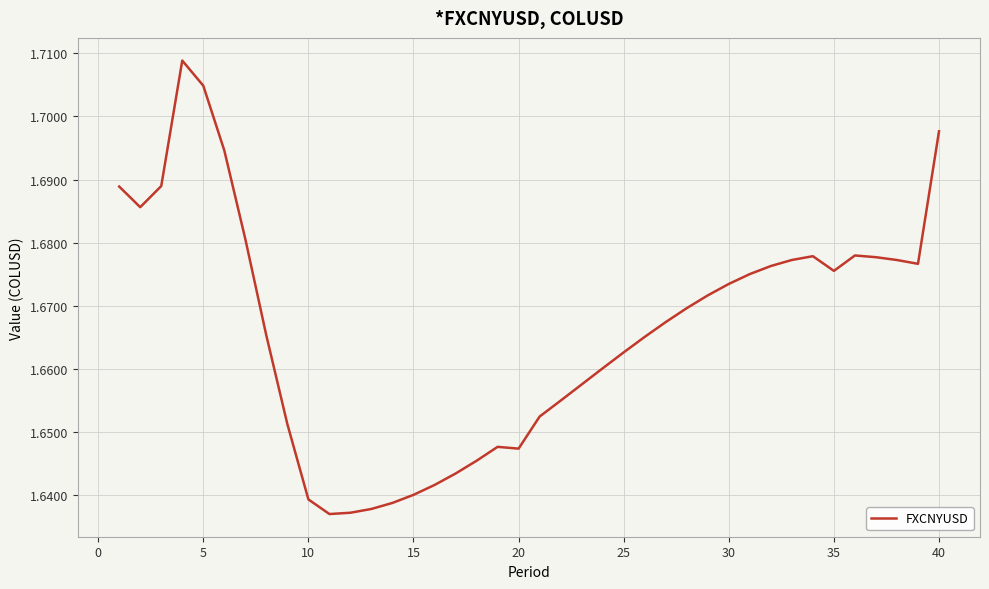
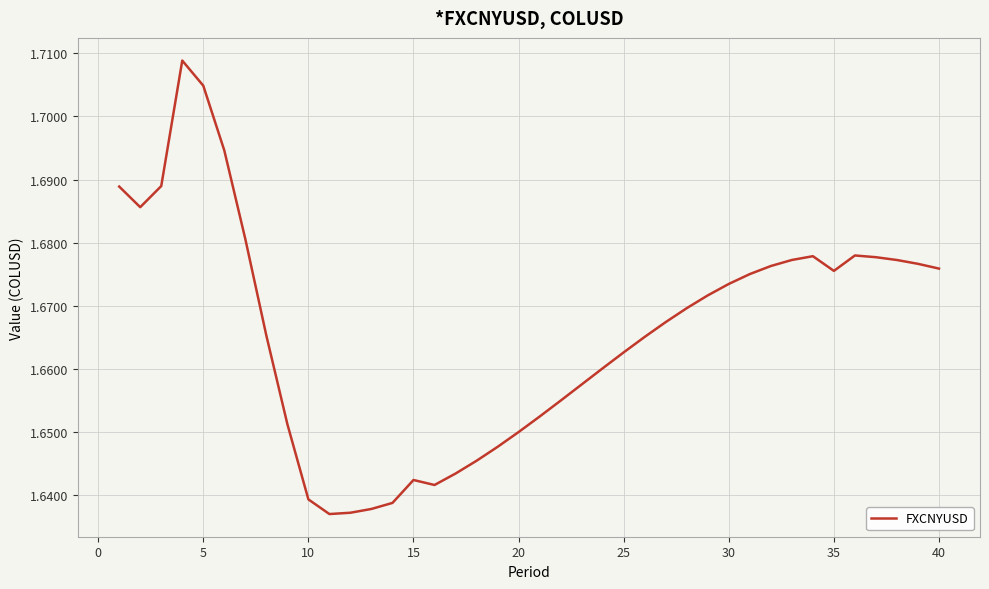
15: 1.640 -> 1.642
20: 1.647 -> 1.650
40: 1.698 -> 1.676
